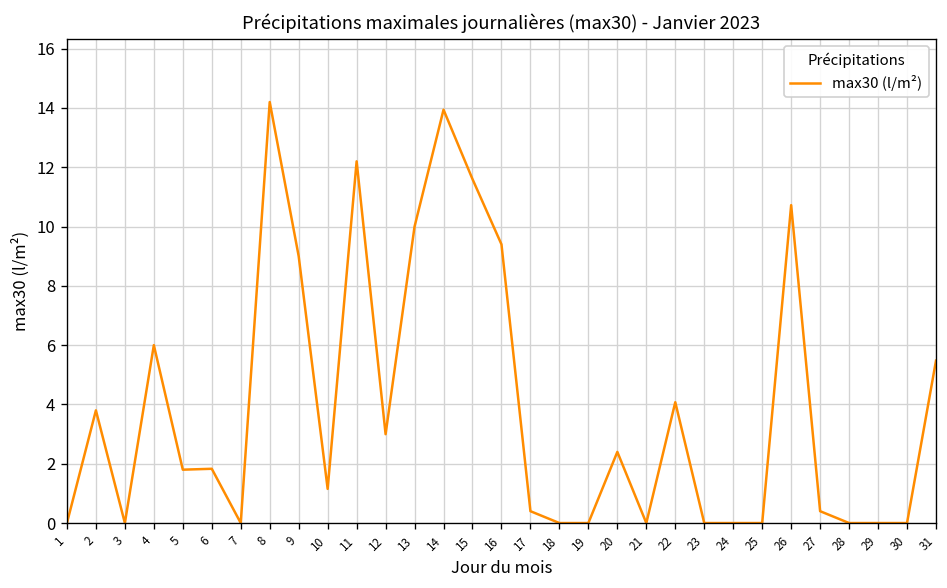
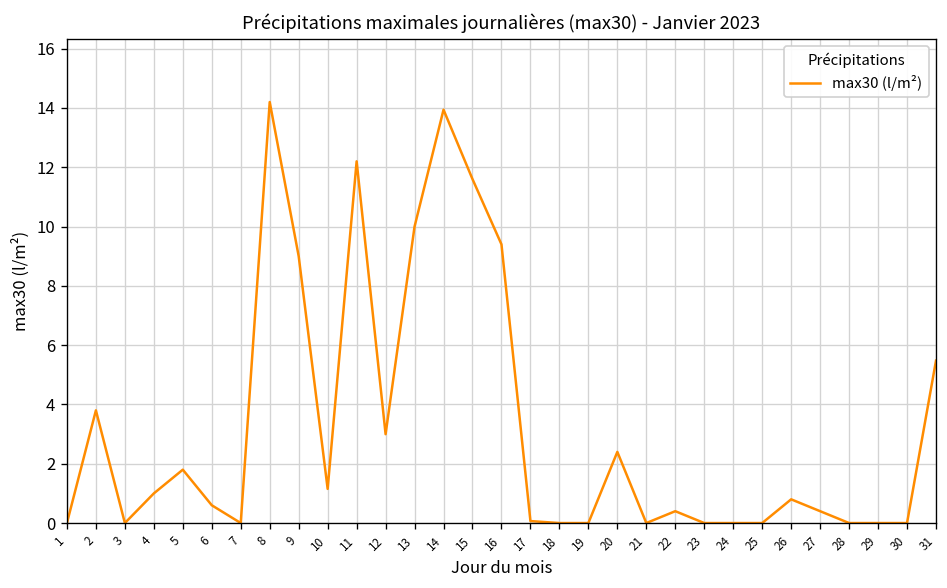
4: 6 -> 1
6: 1.8 -> 0.6
17: 0.4 -> 0.1
22: 4.1 -> 0.4
26: 10.7 -> 0.8
